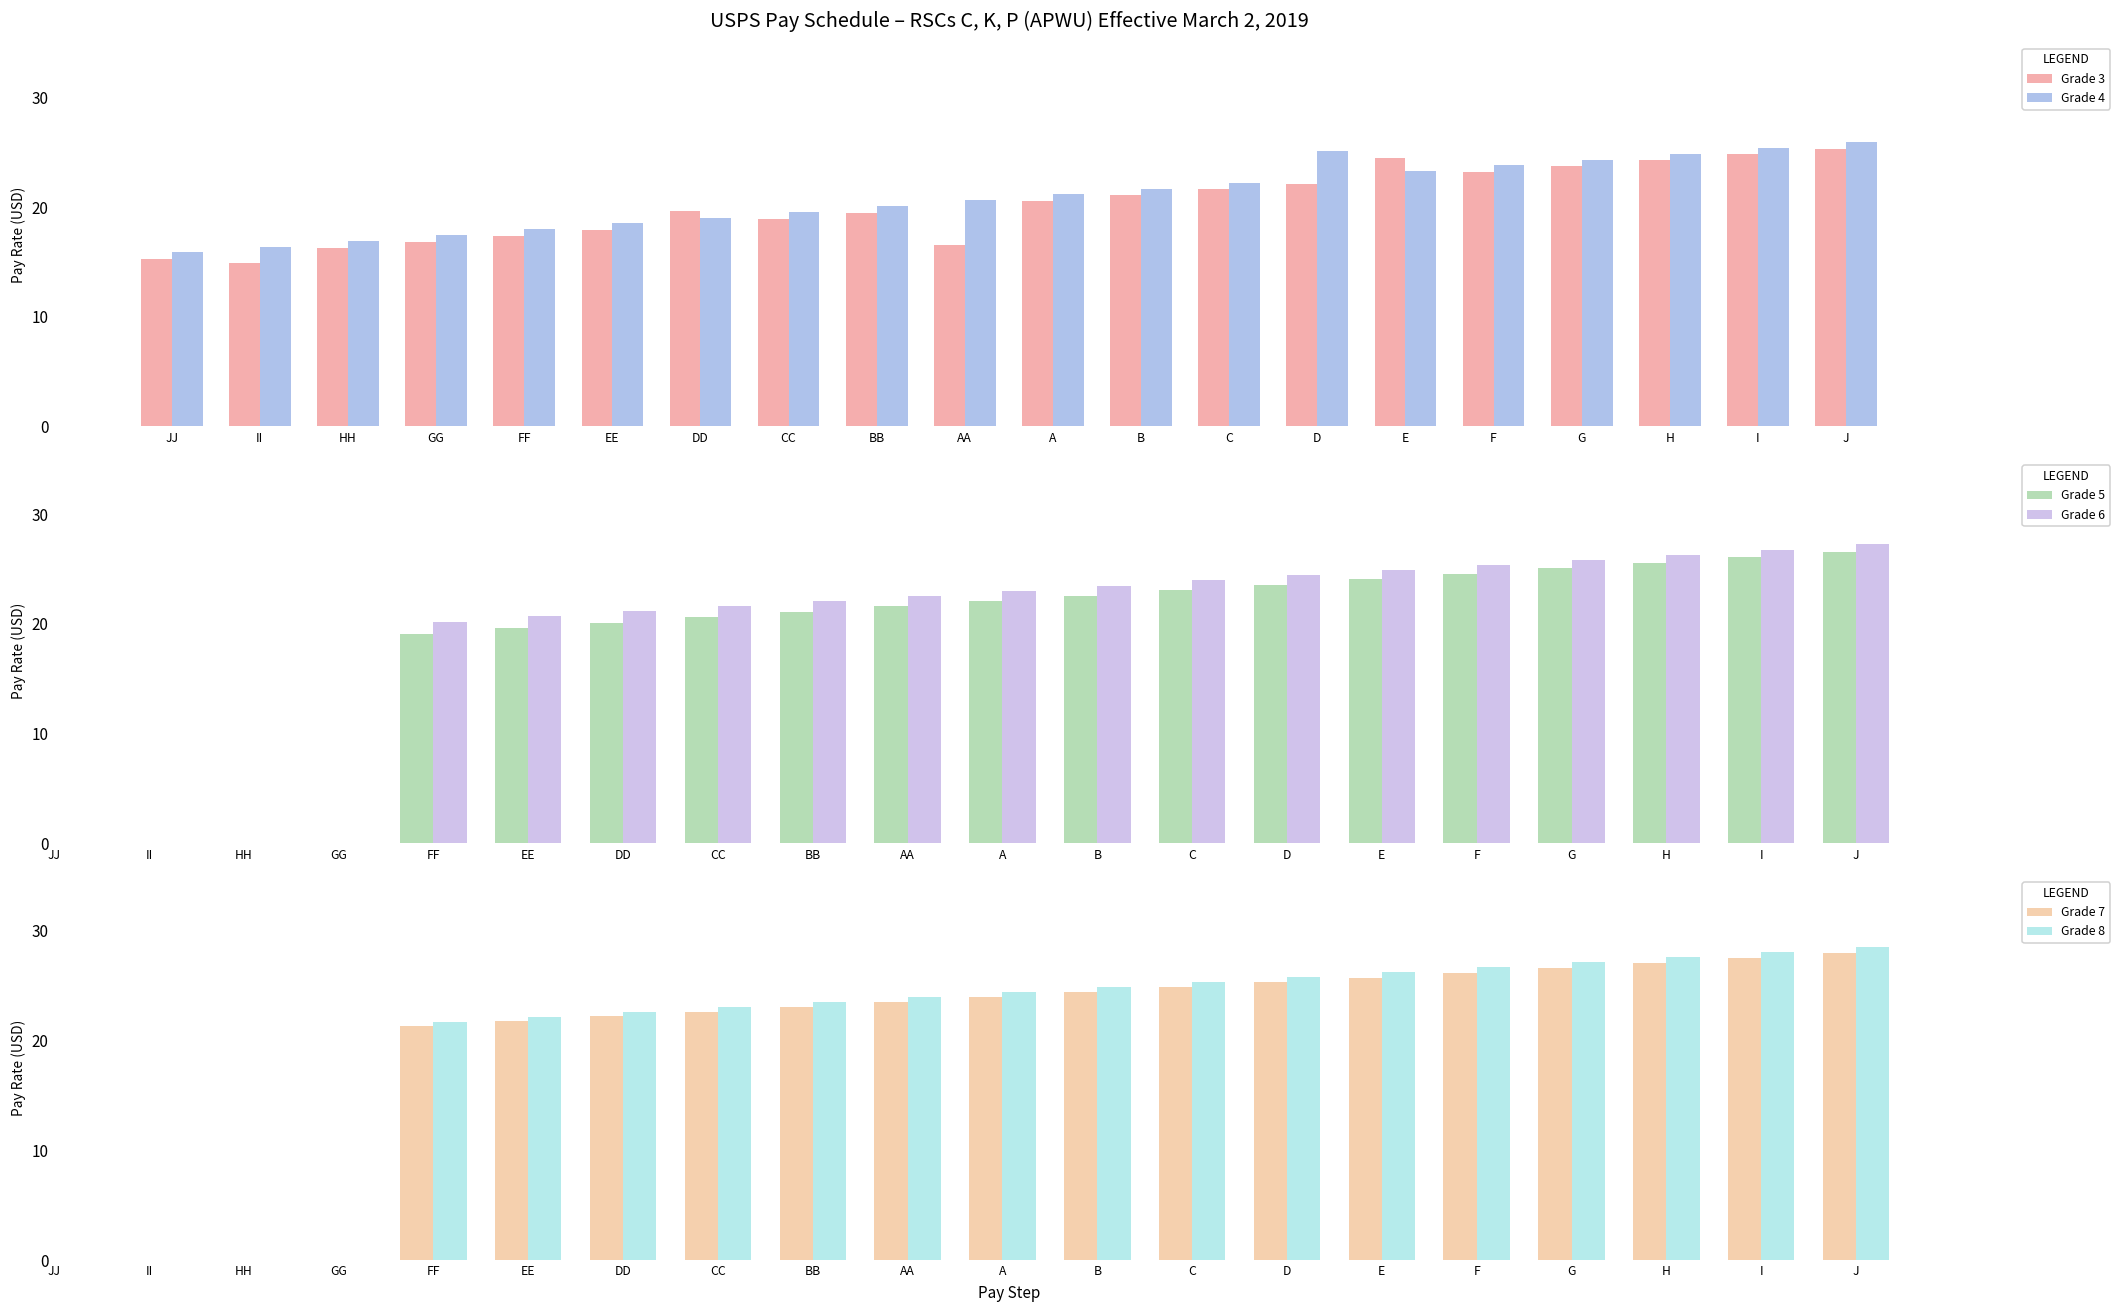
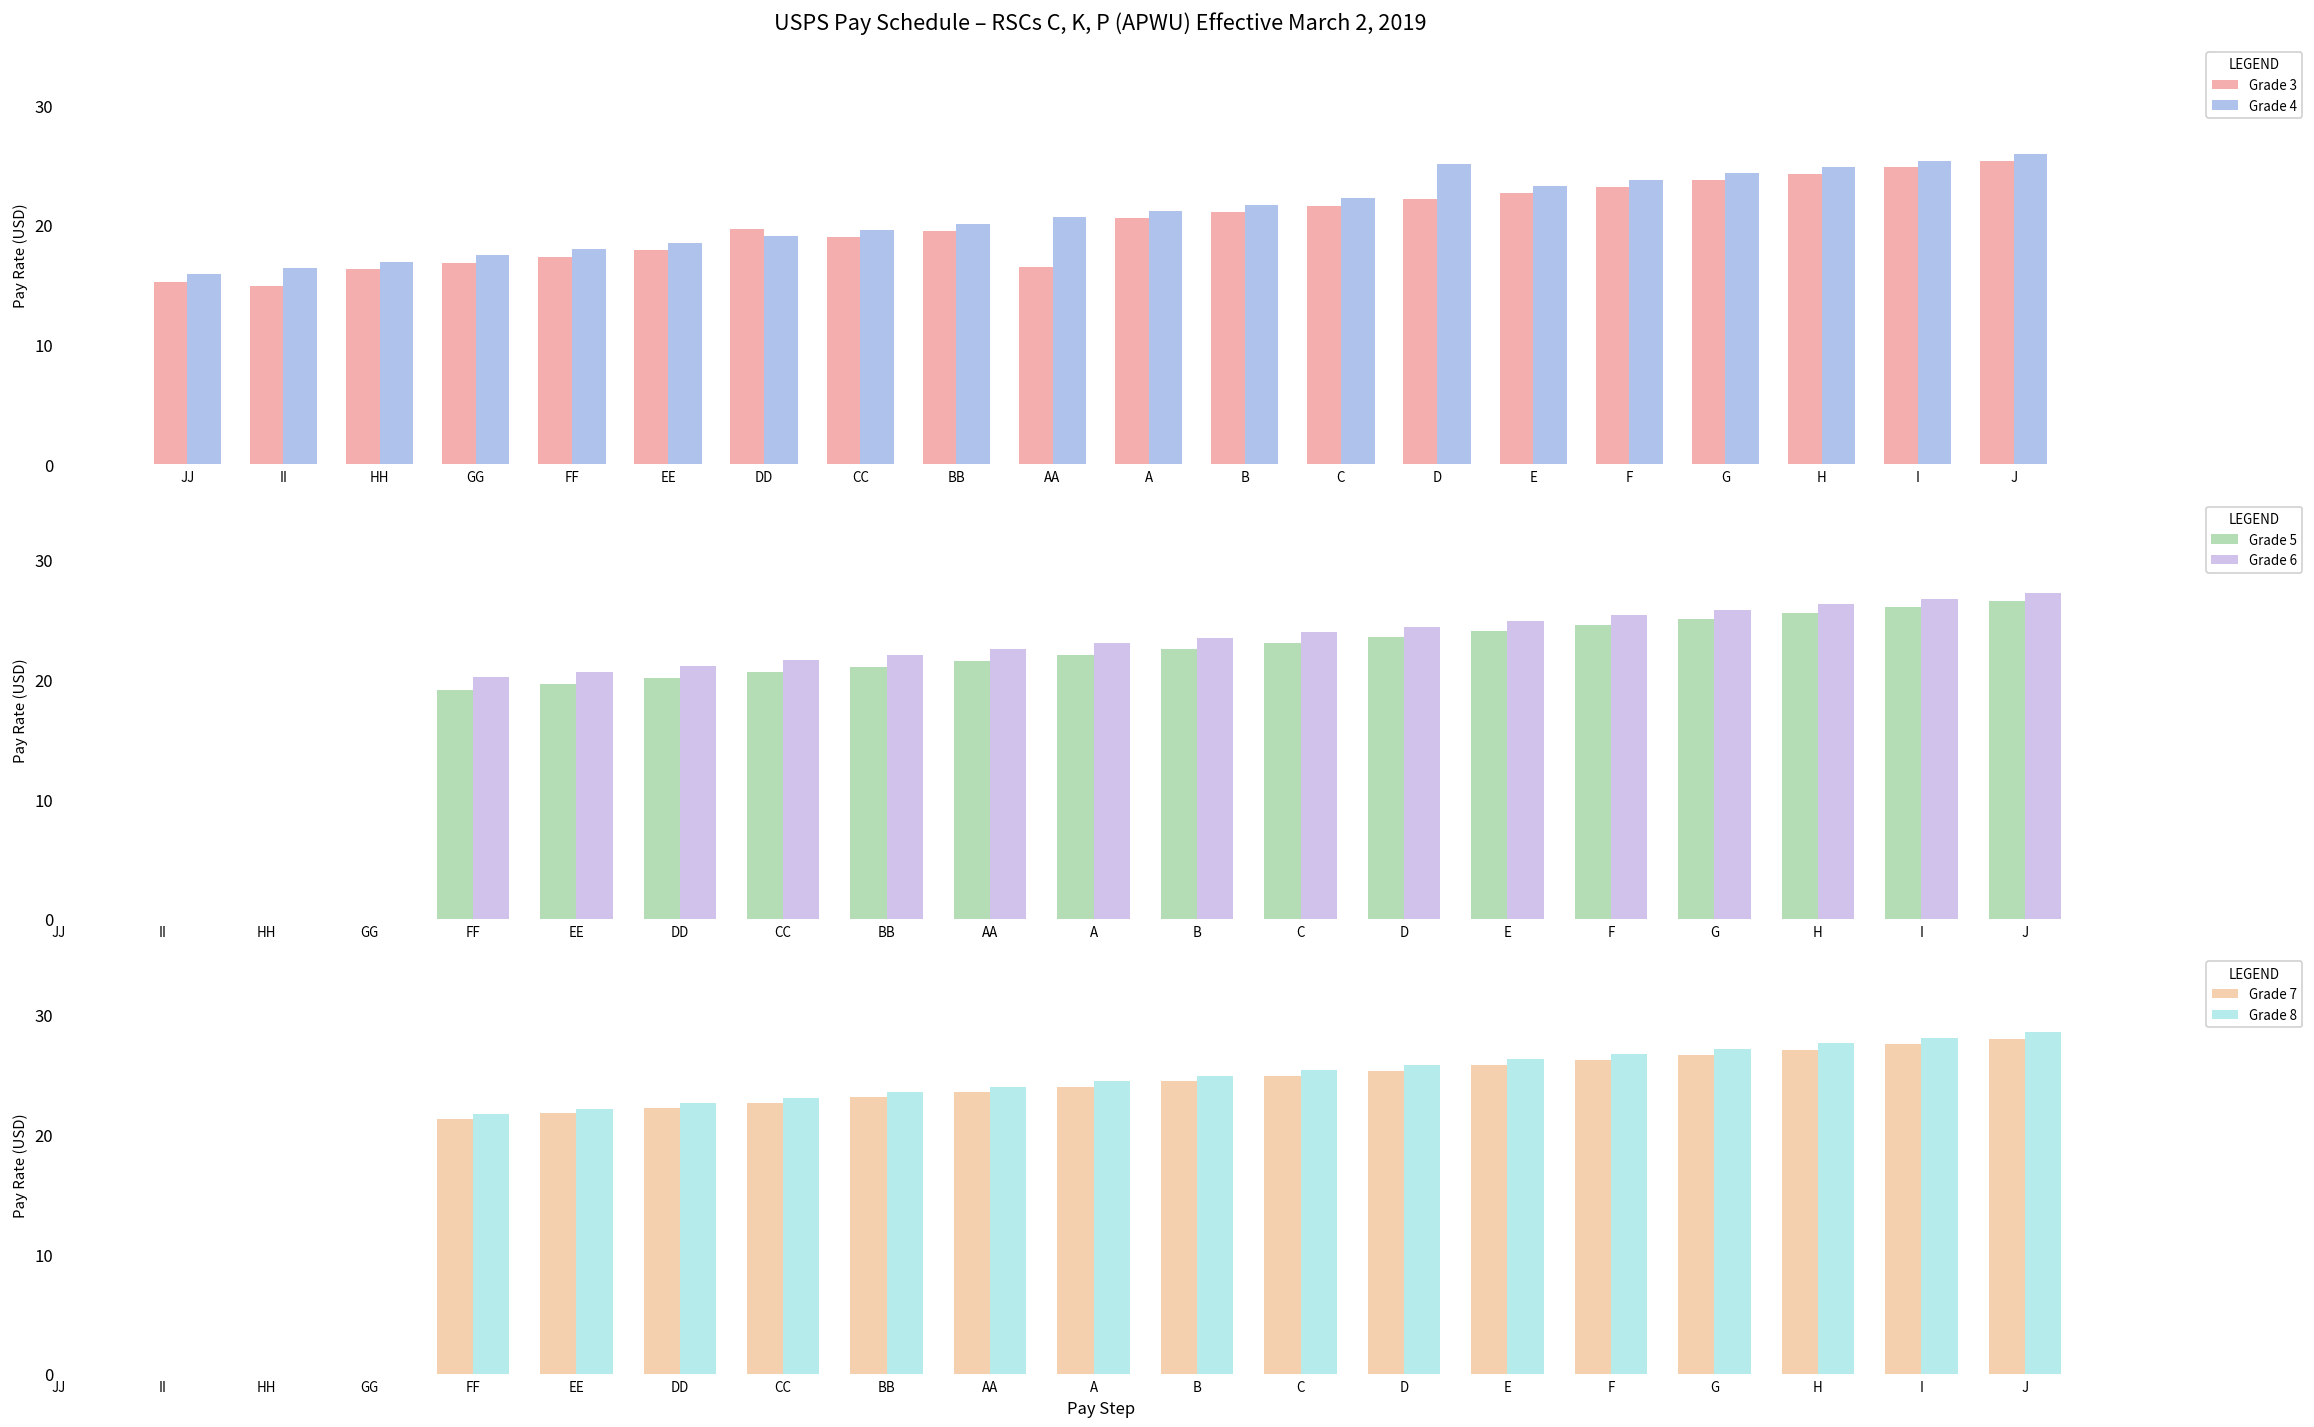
USPS Pay Schedule – RSCs C, K, P (APWU) Effective March 2, 2019, Grade 3, E: 25 -> 23
